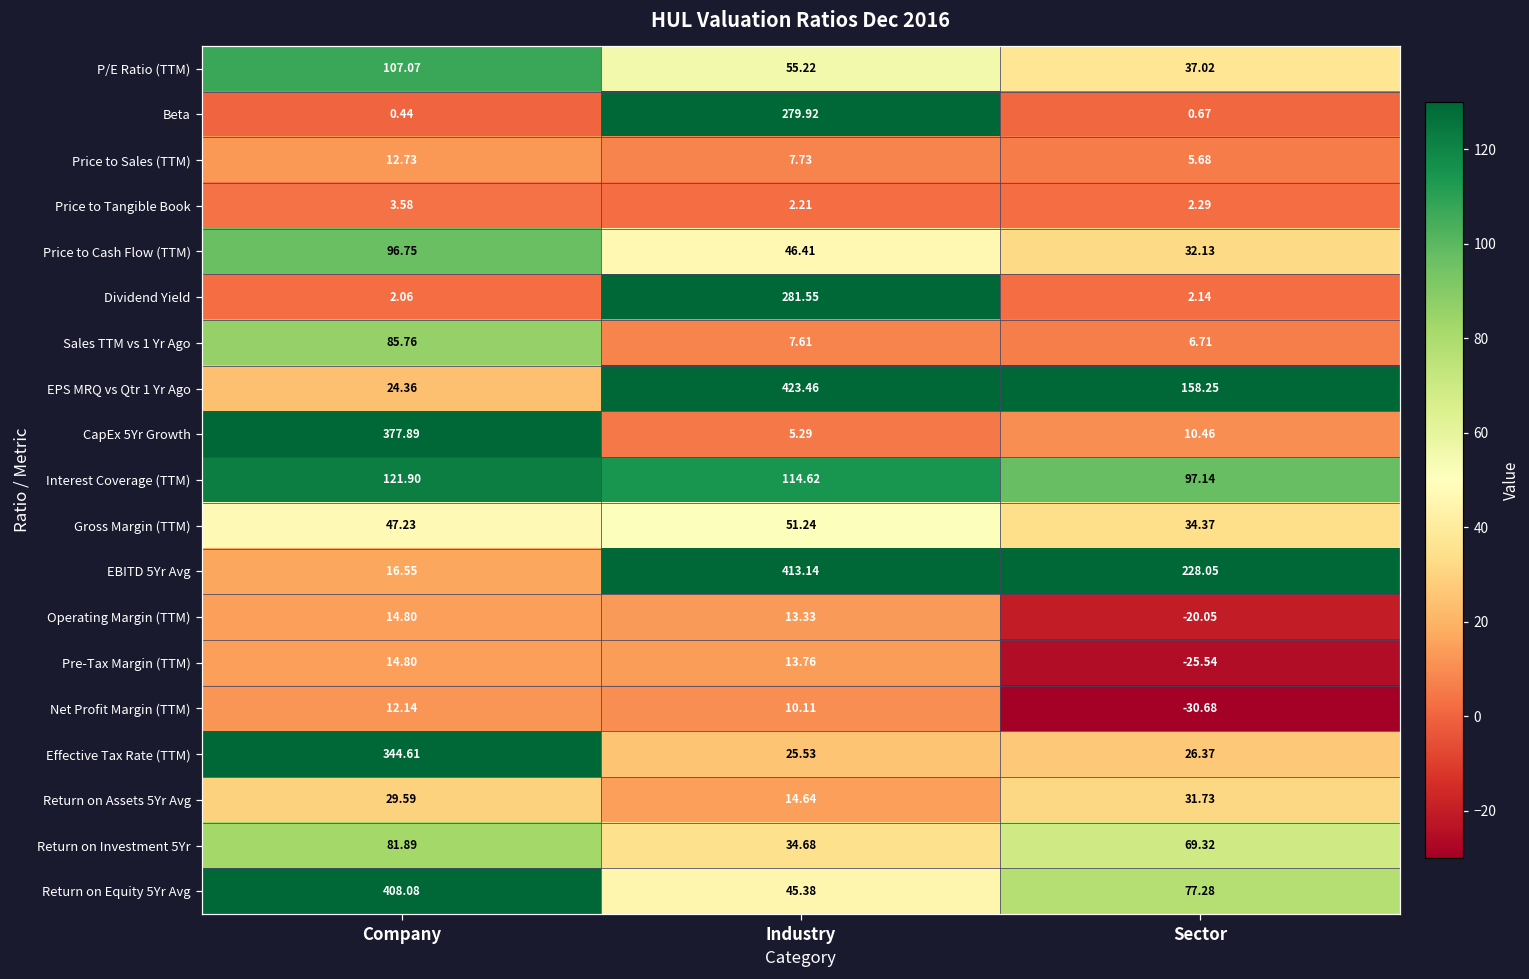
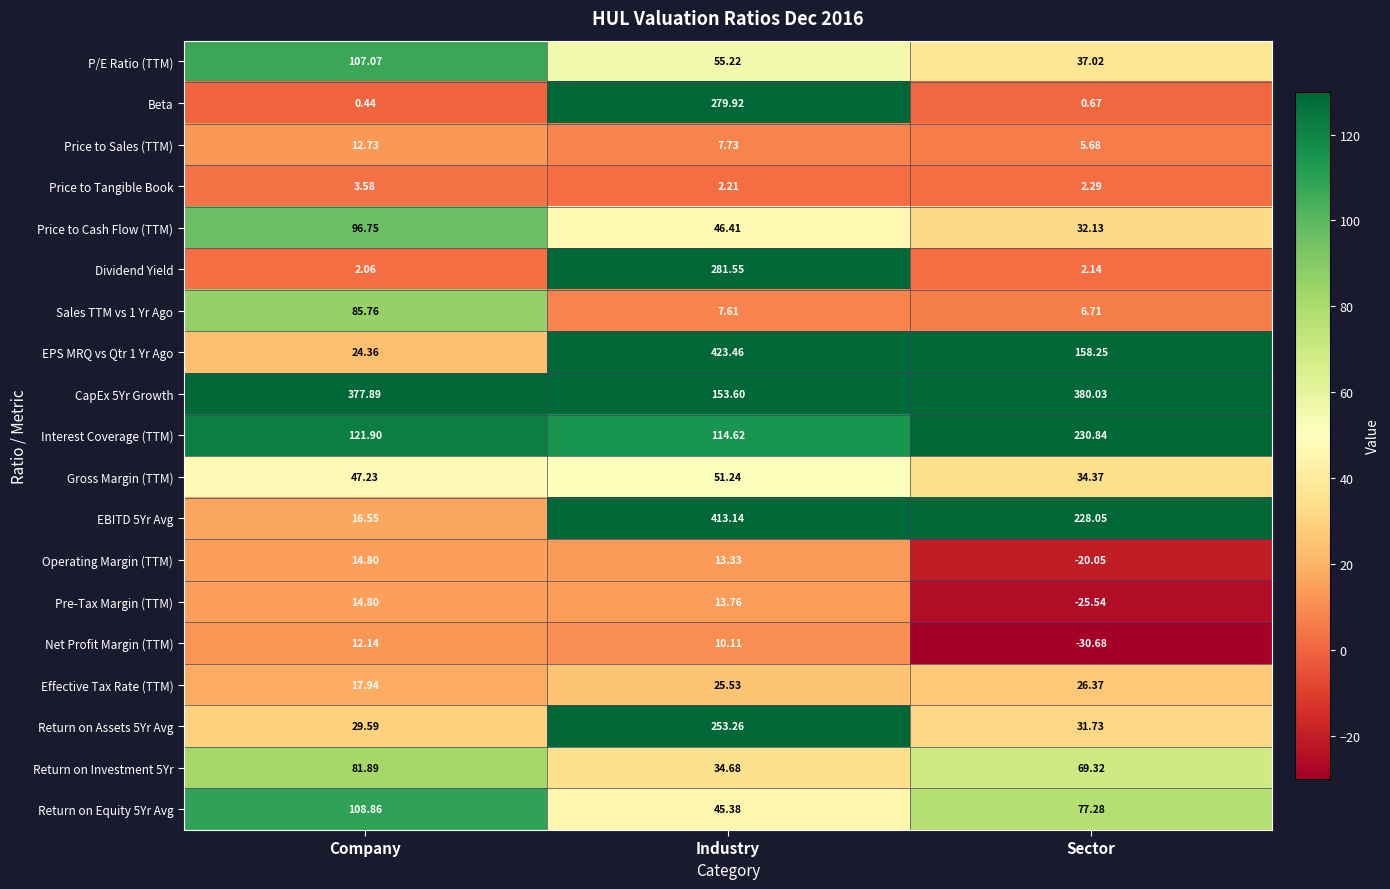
CapEx 5Yr Growth, Industry: 5.29 -> 153.60
CapEx 5Yr Growth, Sector: 10.46 -> 380.03
Interest Coverage (TTM), Sector: 97.14 -> 230.84
Effective Tax Rate (TTM), Company: 344.61 -> 17.94
Return on Assets 5Yr Avg, Industry: 14.64 -> 253.26
Return on Equity 5Yr Avg, Company: 408.08 -> 108.86
